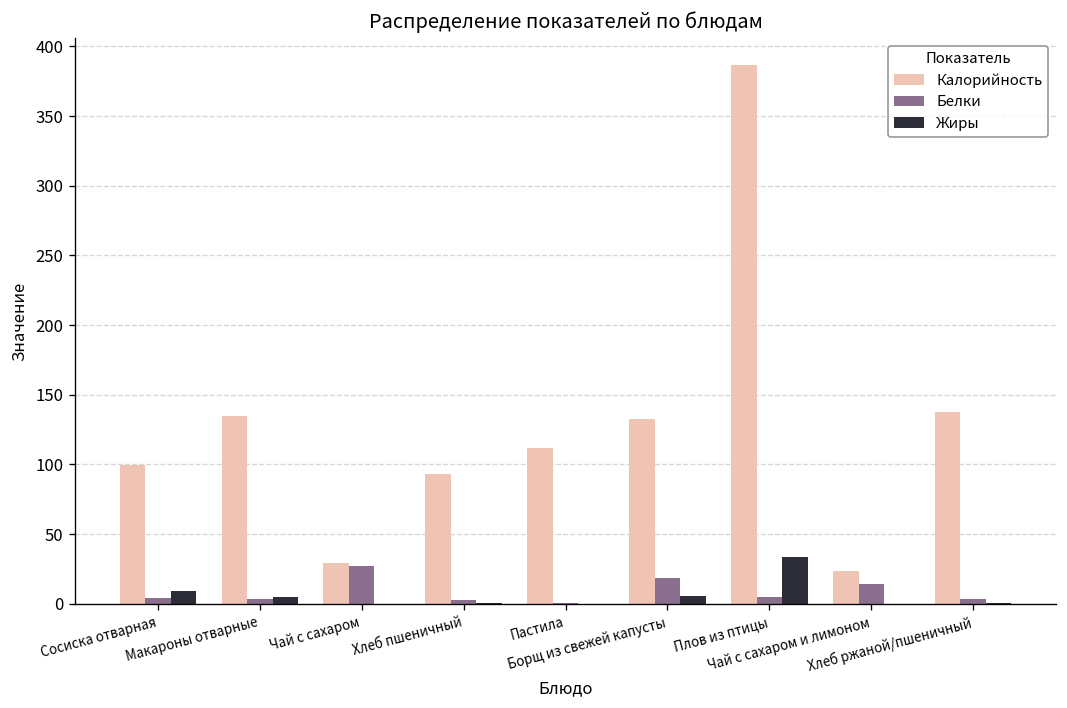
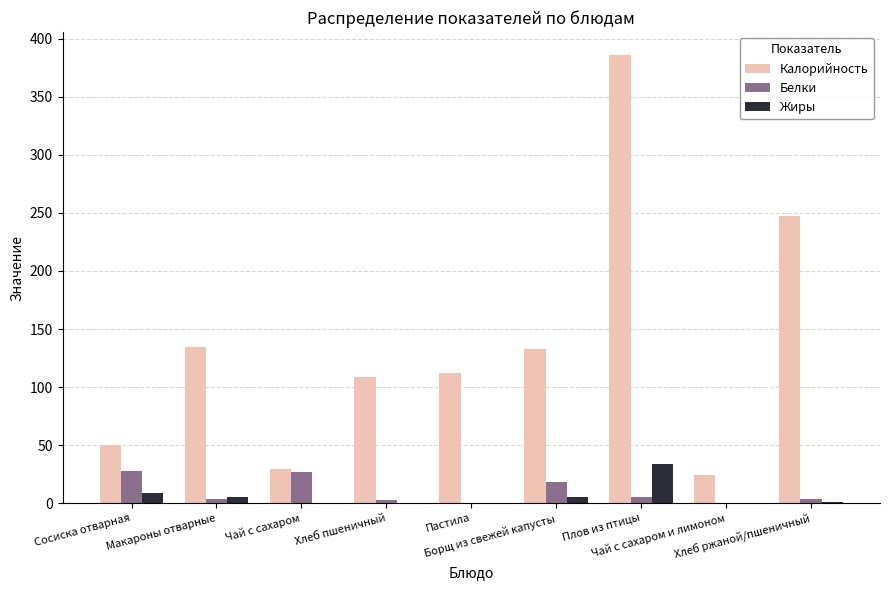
Калорийность, Сосиска отварная: 100 -> 50
Белки, Сосиска отварная: 4 -> 28
Калорийность, Хлеб пшеничный: 94 -> 109
Белки, Чай с сахаром и лимоном: 14 -> 0
Калорийность, Хлеб ржаной/пшеничный: 138 -> 248
